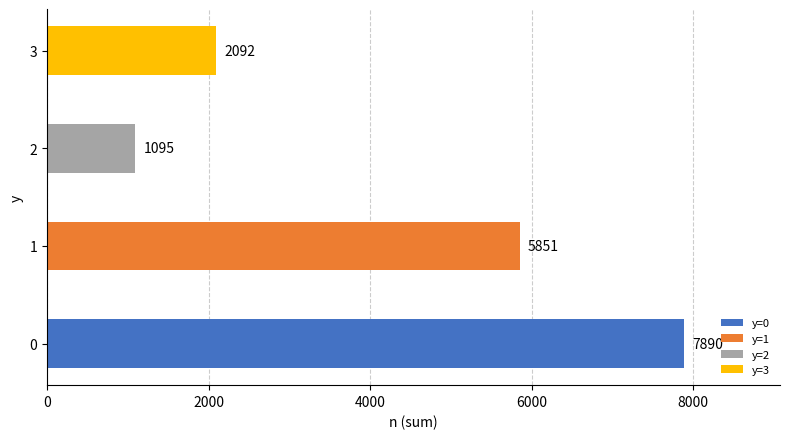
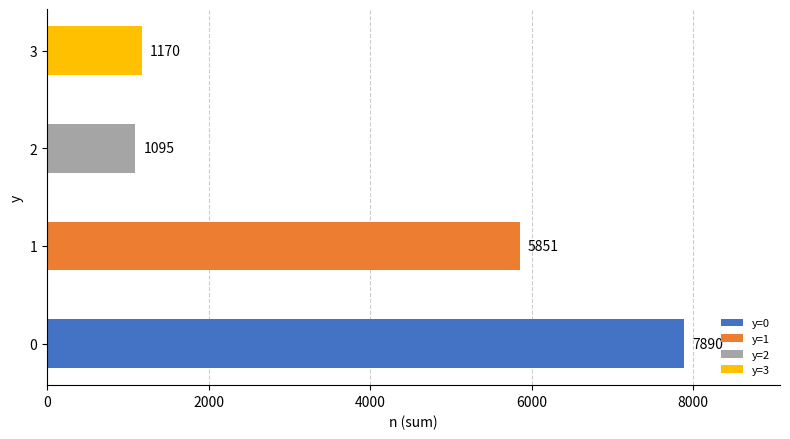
3: 2092 -> 1170
